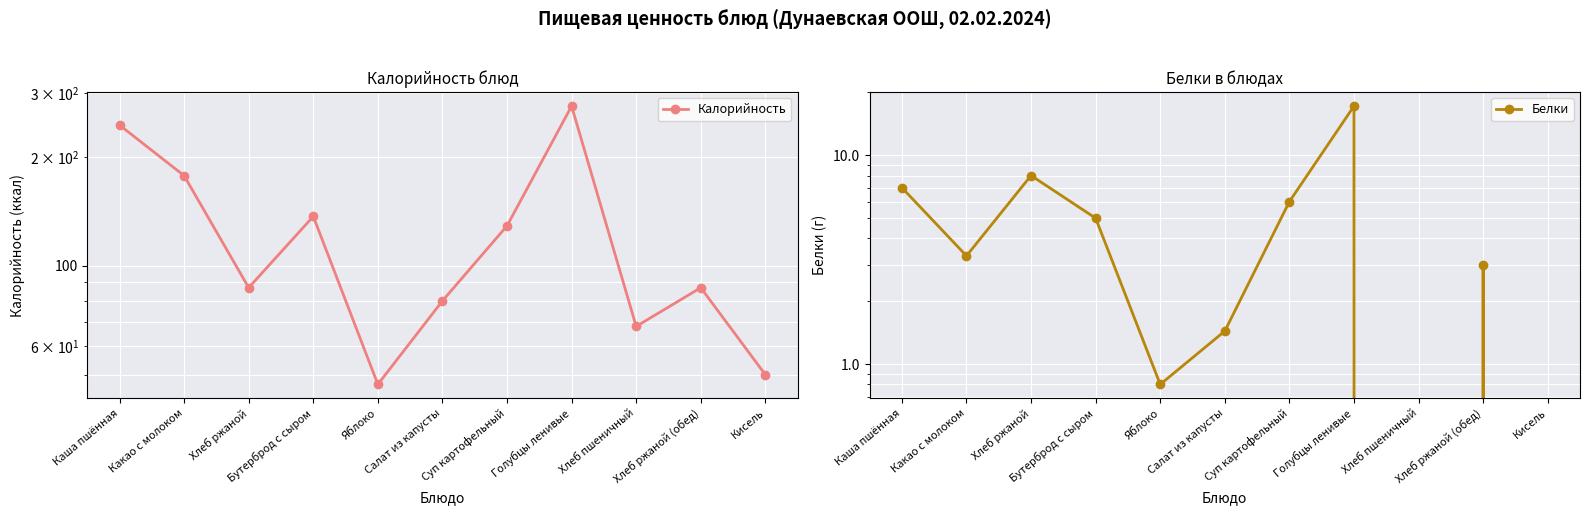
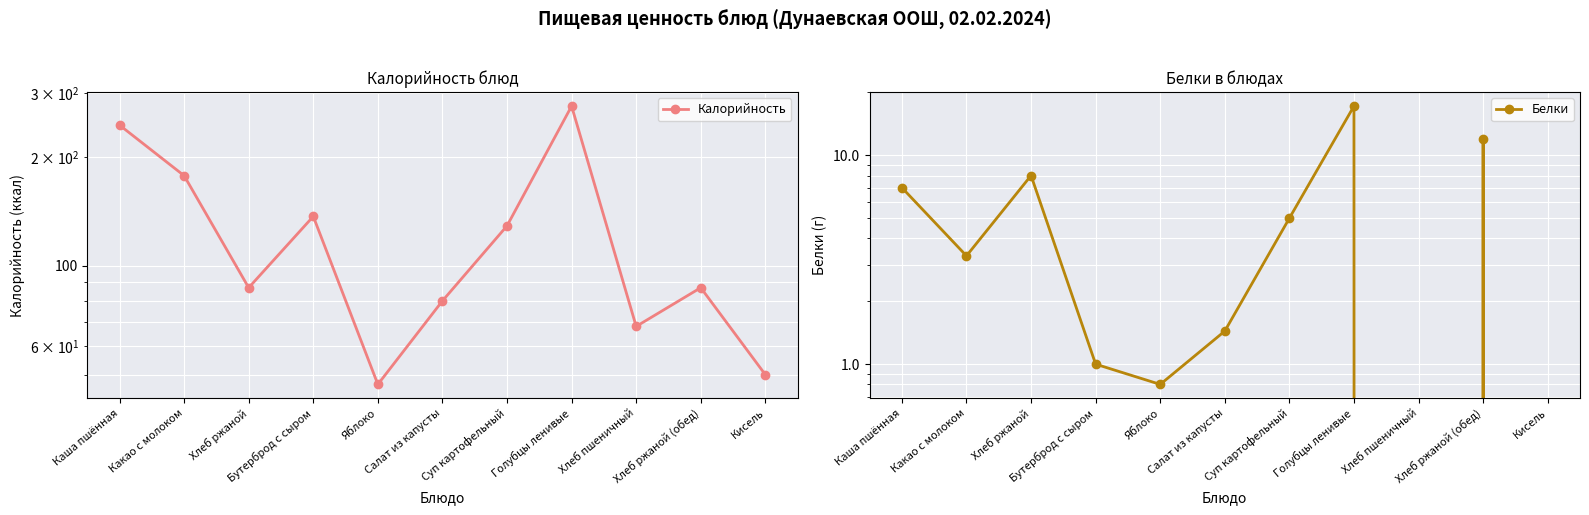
Белки в блюдах, Бутерброд с сыром: 5 -> 1
Белки в блюдах, Суп картофельный: 6 -> 5
Белки в блюдах, Хлеб ржаной (обед): 3 -> 12
